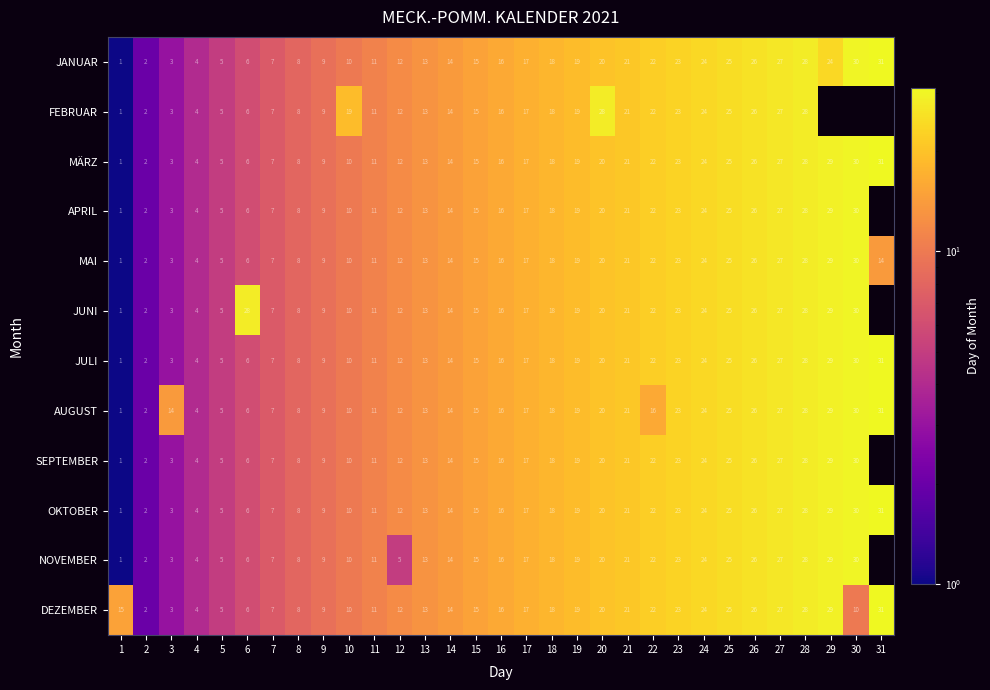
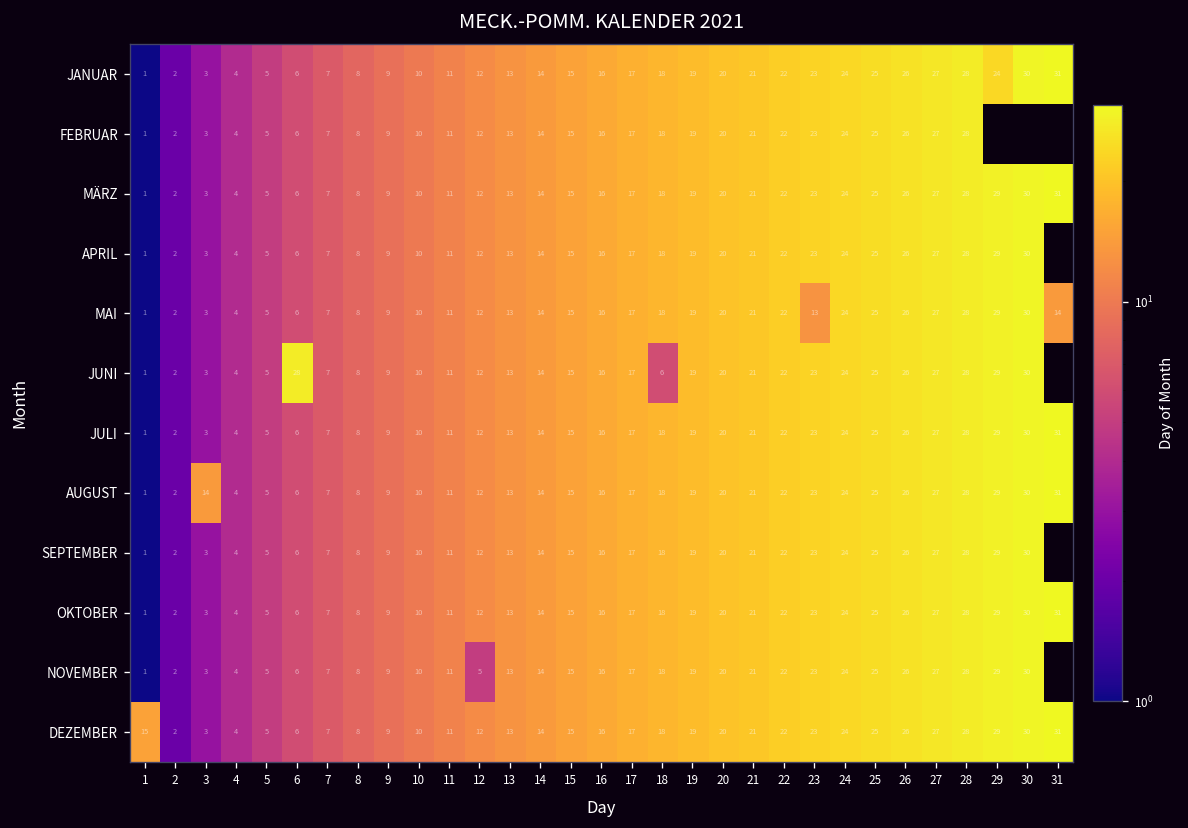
FEBRUAR, 10: 19 -> 10
FEBRUAR, 20: 28 -> 20
MAI, 23: 23 -> 13
JUNI, 18: 18 -> 6
AUGUST, 22: 16 -> 22
DEZEMBER, 30: 10 -> 30
